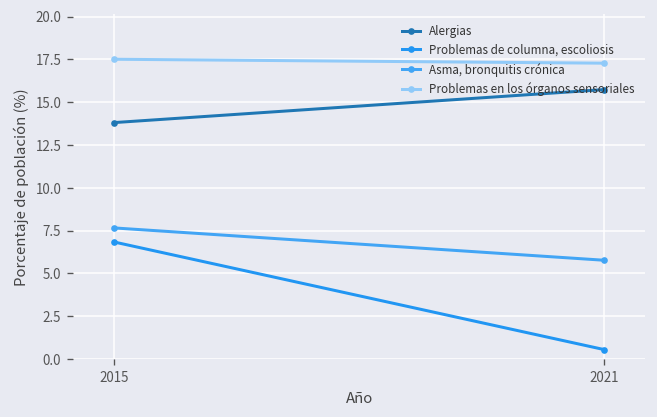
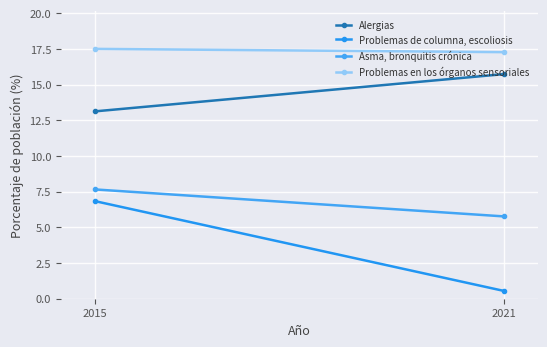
Alergias, 2015: 13.8 -> 13.1
